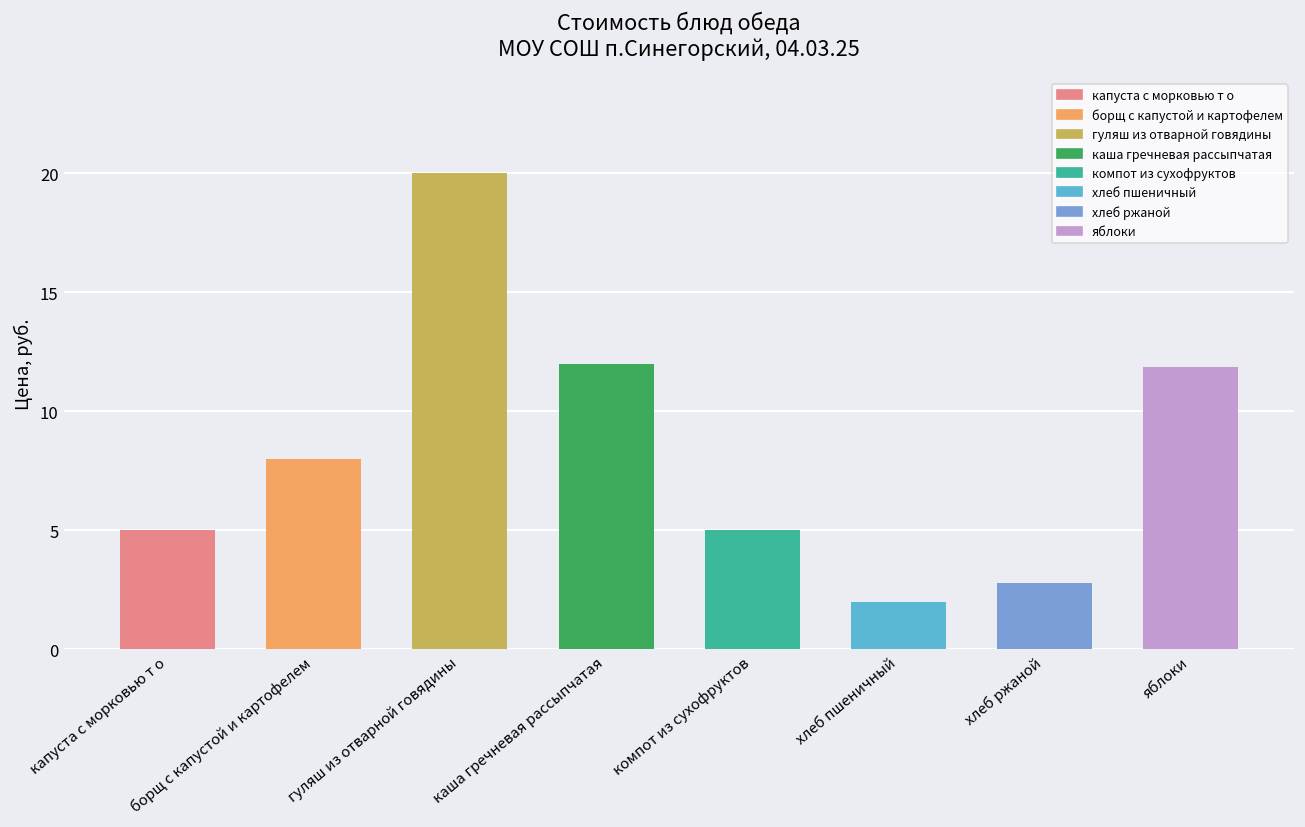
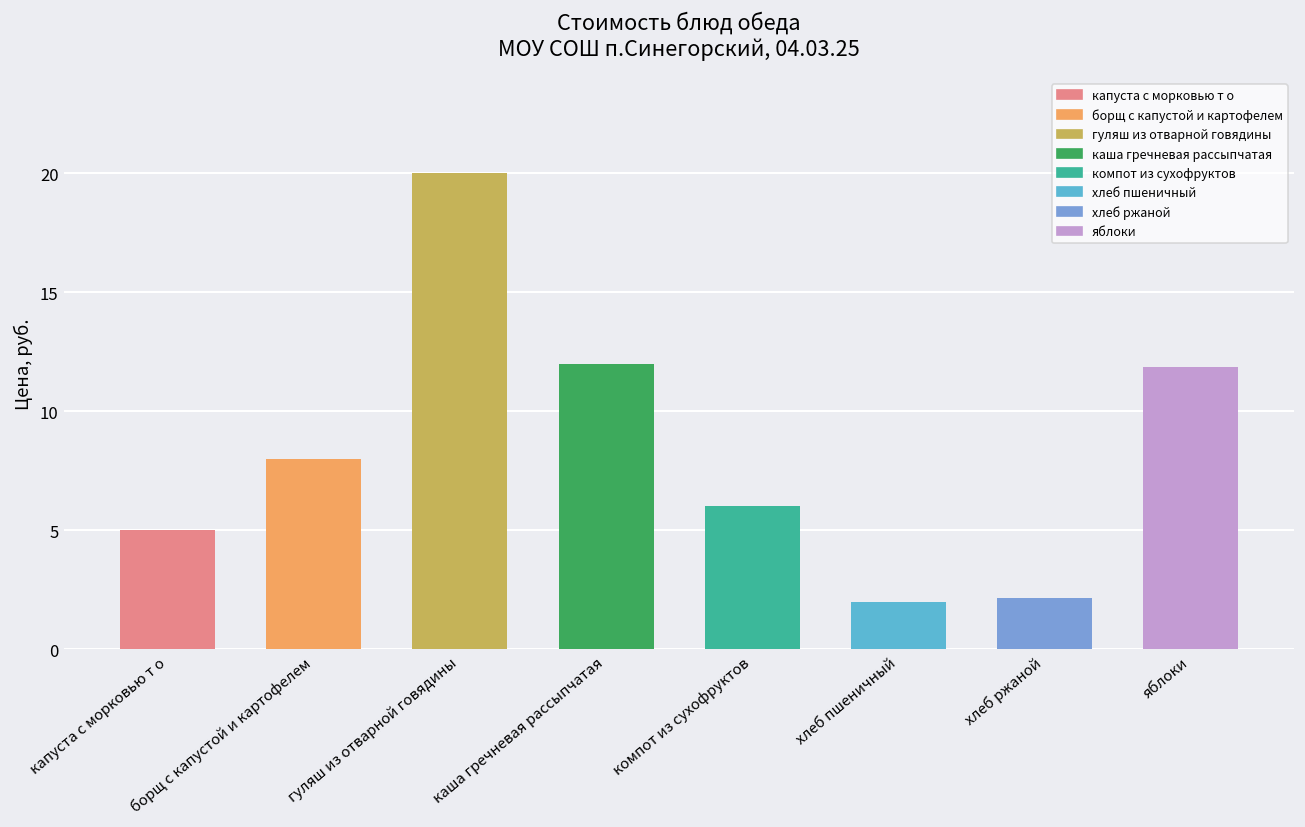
компот из сухофруктов: 5 -> 6
хлеб ржаной: 2.8 -> 2.2
